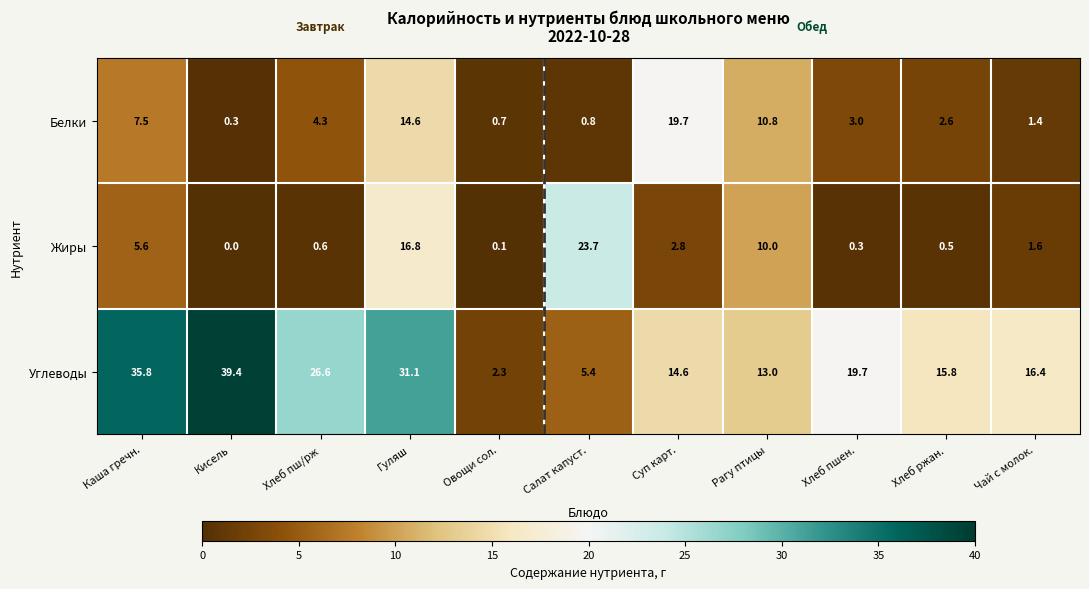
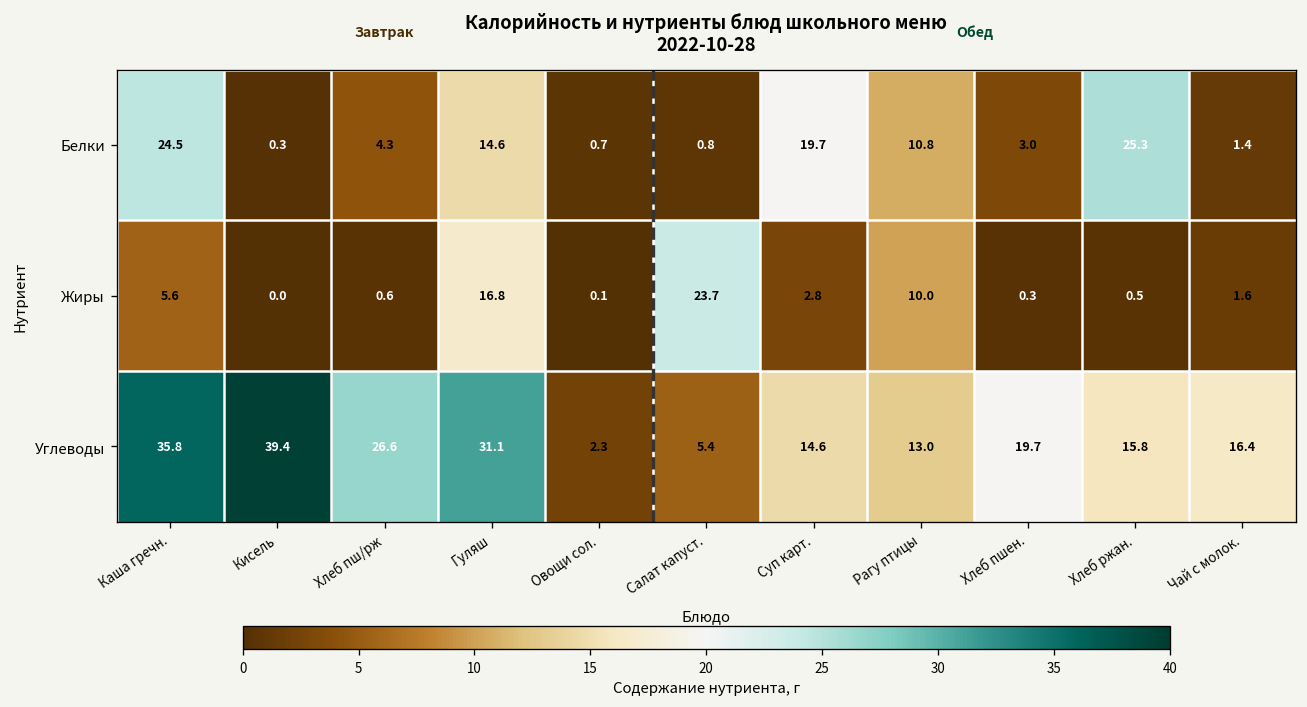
Белки, Каша гречн.: 7.5 -> 24.5
Белки, Хлеб ржан.: 2.6 -> 25.3
